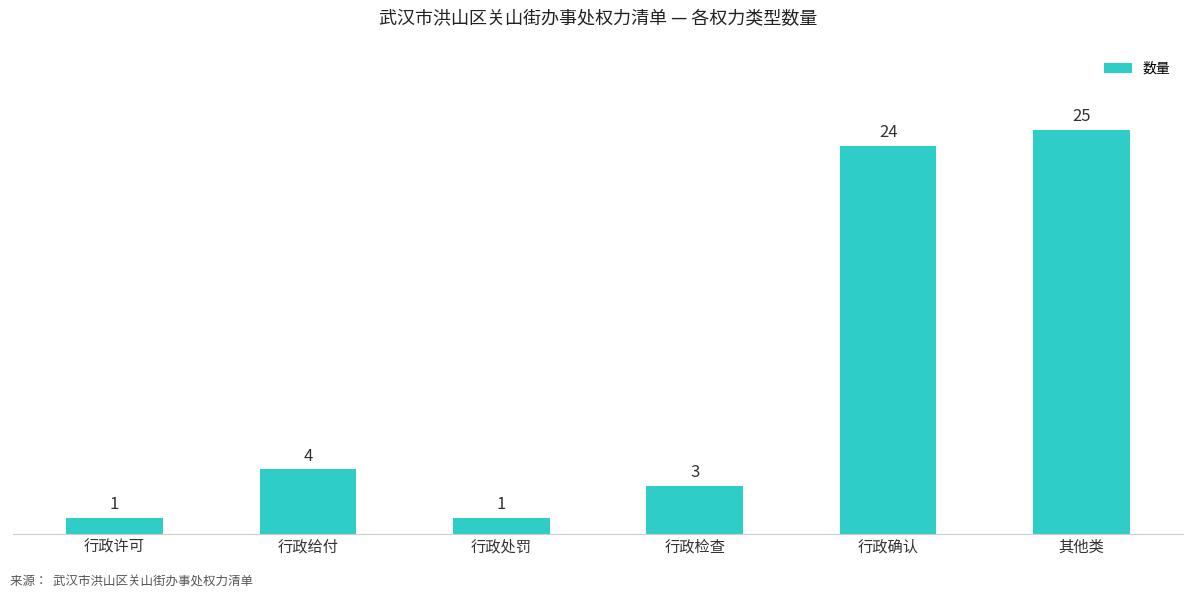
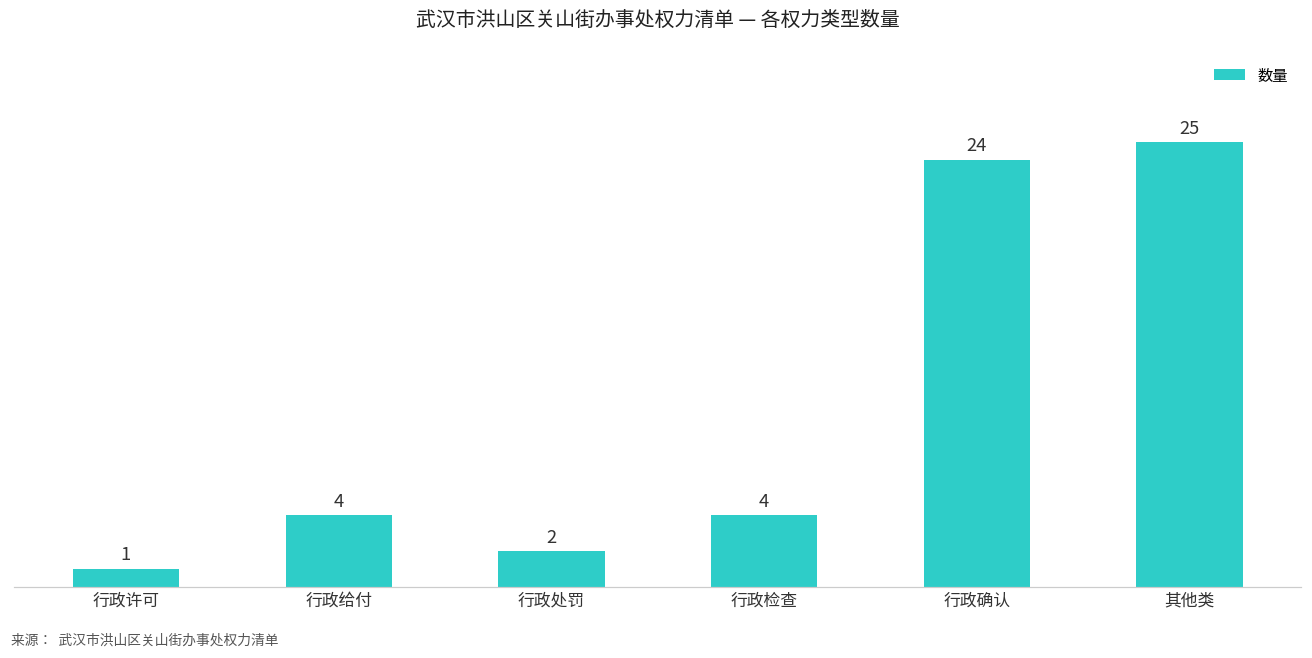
行政处罚: 1 -> 2
行政检查: 3 -> 4
